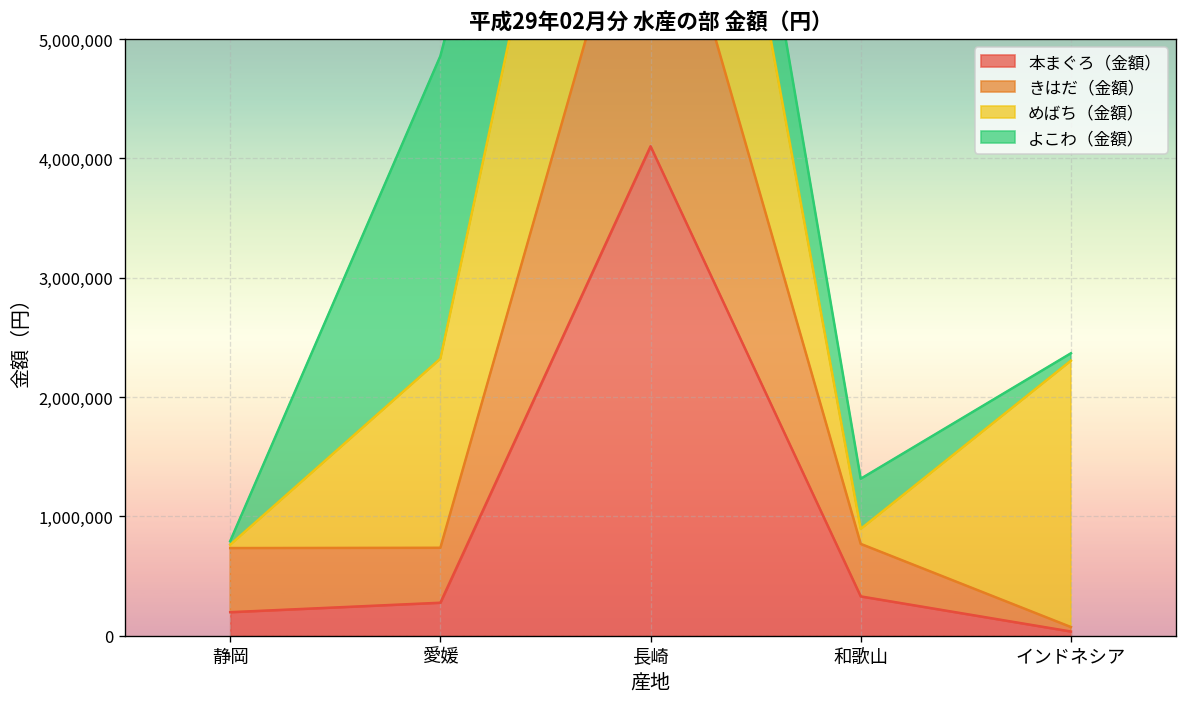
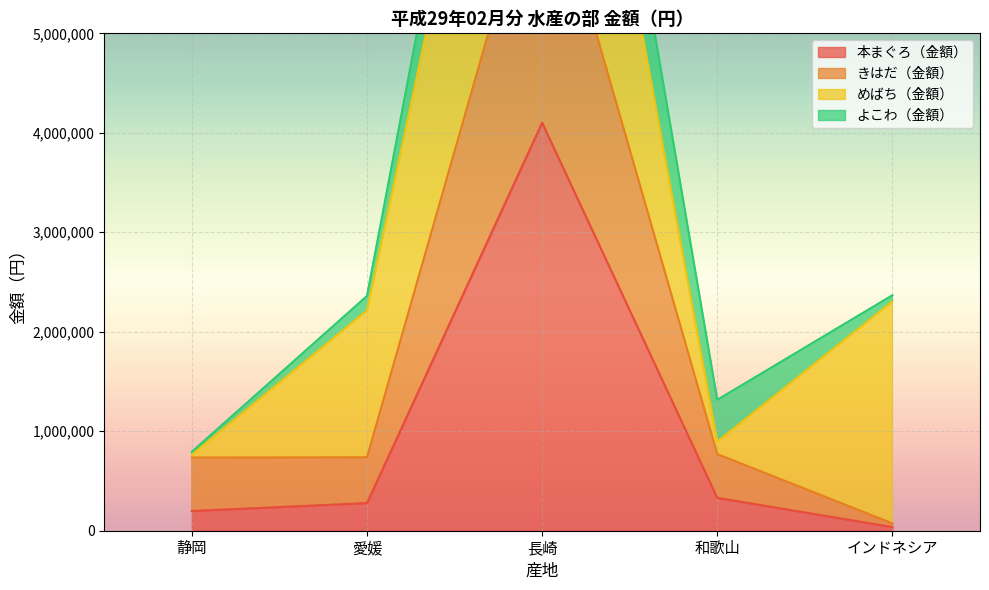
めばち（金額）, 愛媛: 1,600,000 -> 1,500,000
よこわ（金額）, 愛媛: 2,500,000 -> 100,000
